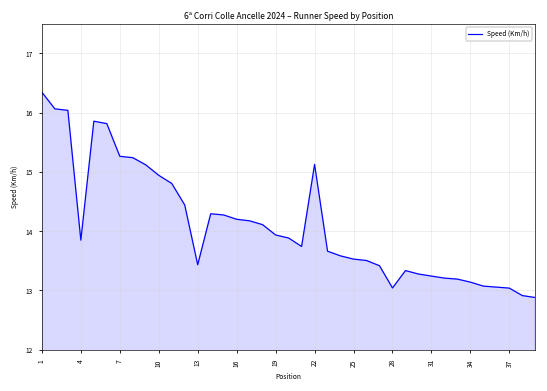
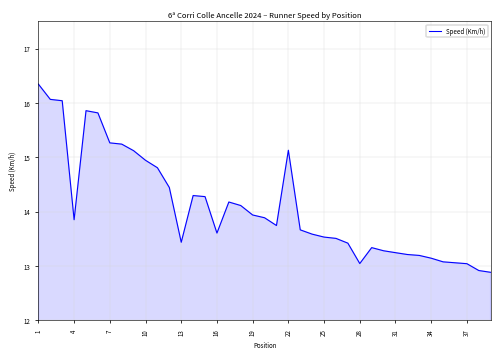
16: 14.2 -> 13.6
